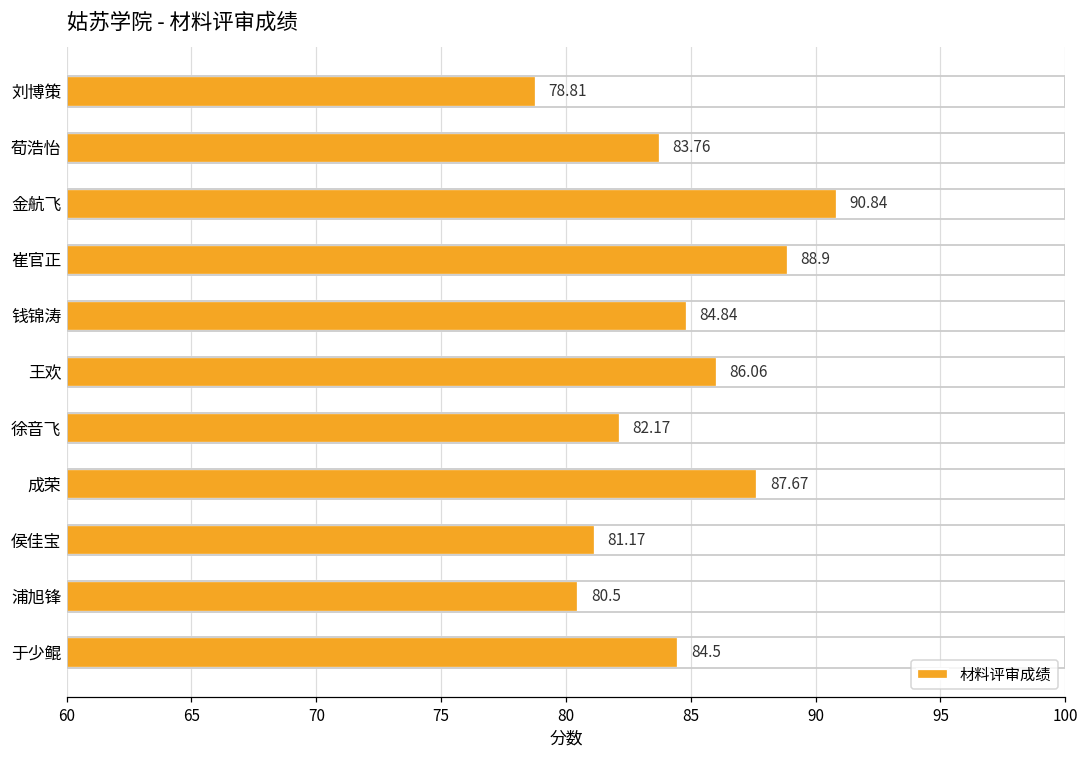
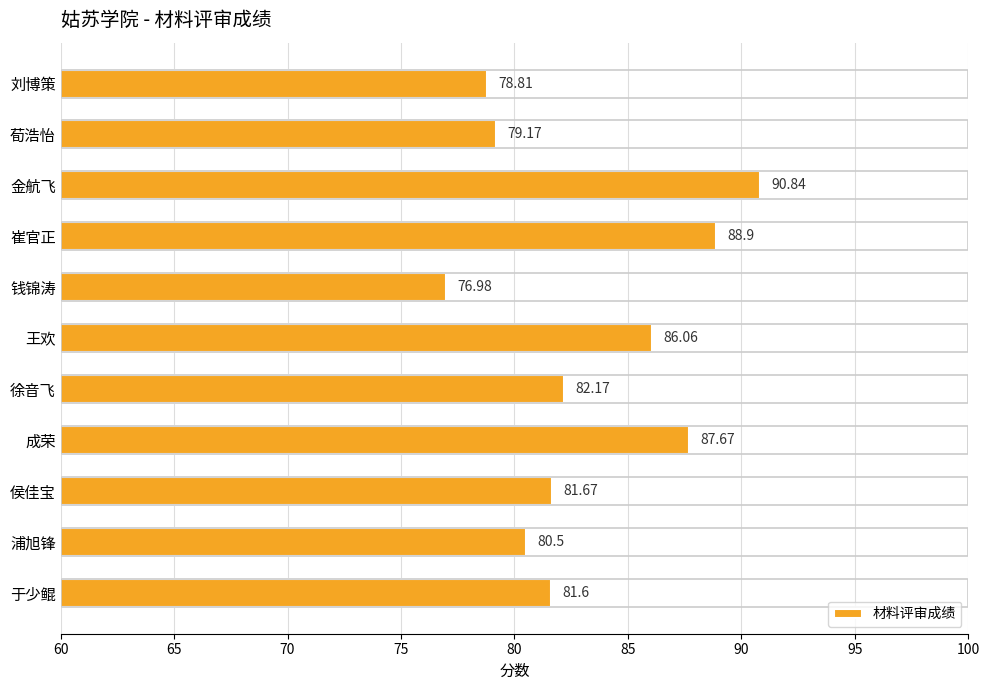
荀浩怡: 83.76 -> 79.17
钱锦涛: 84.84 -> 76.98
侯佳宝: 81.17 -> 81.67
于少鲲: 84.5 -> 81.6
